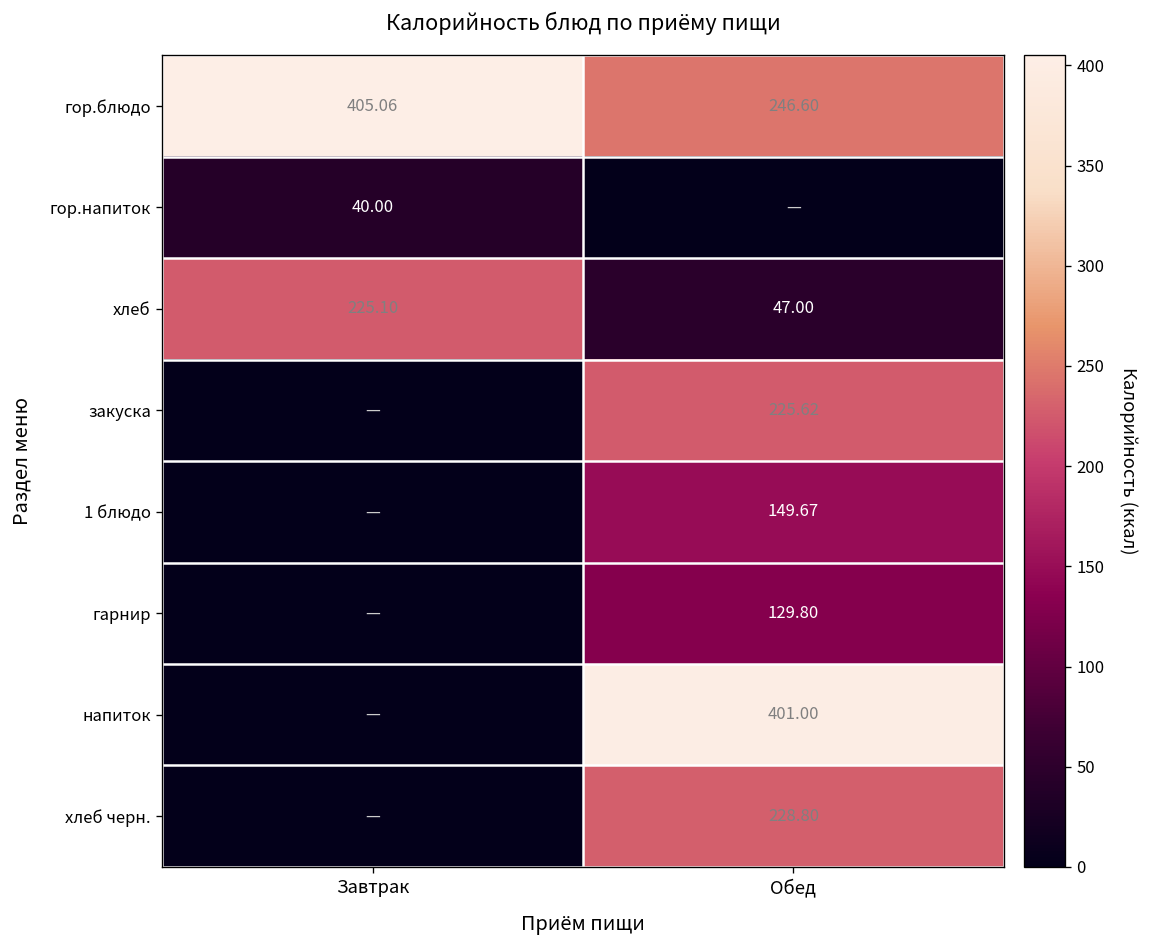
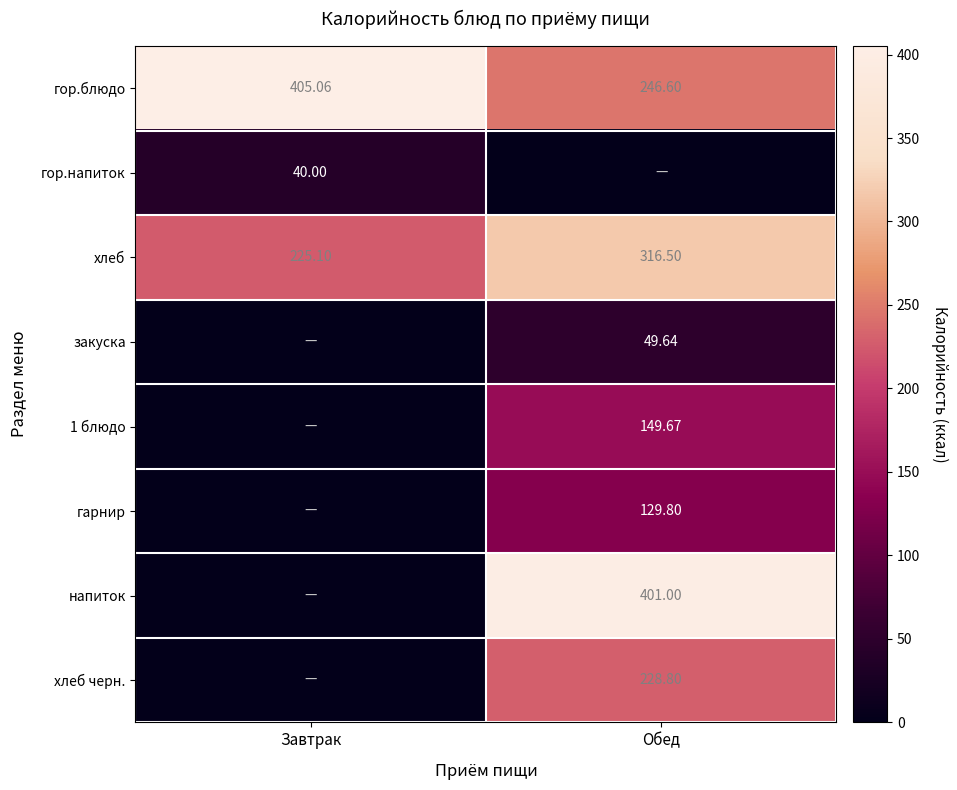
хлеб, Обед: 47.00 -> 316.50
закуска, Обед: 225.62 -> 49.64
